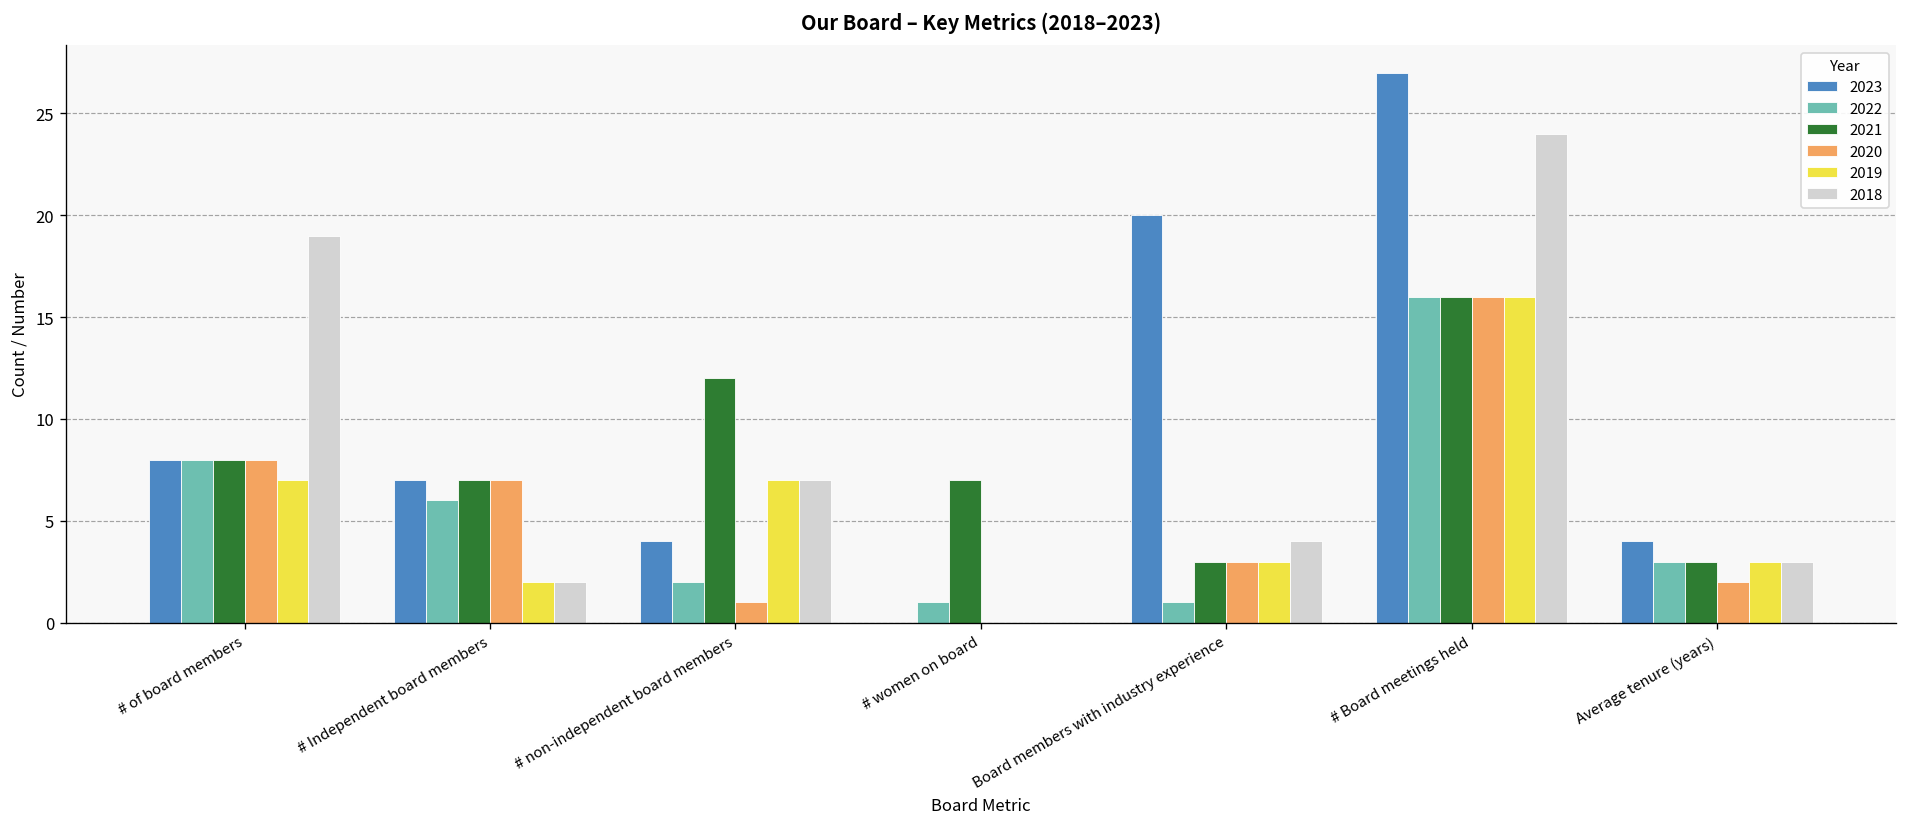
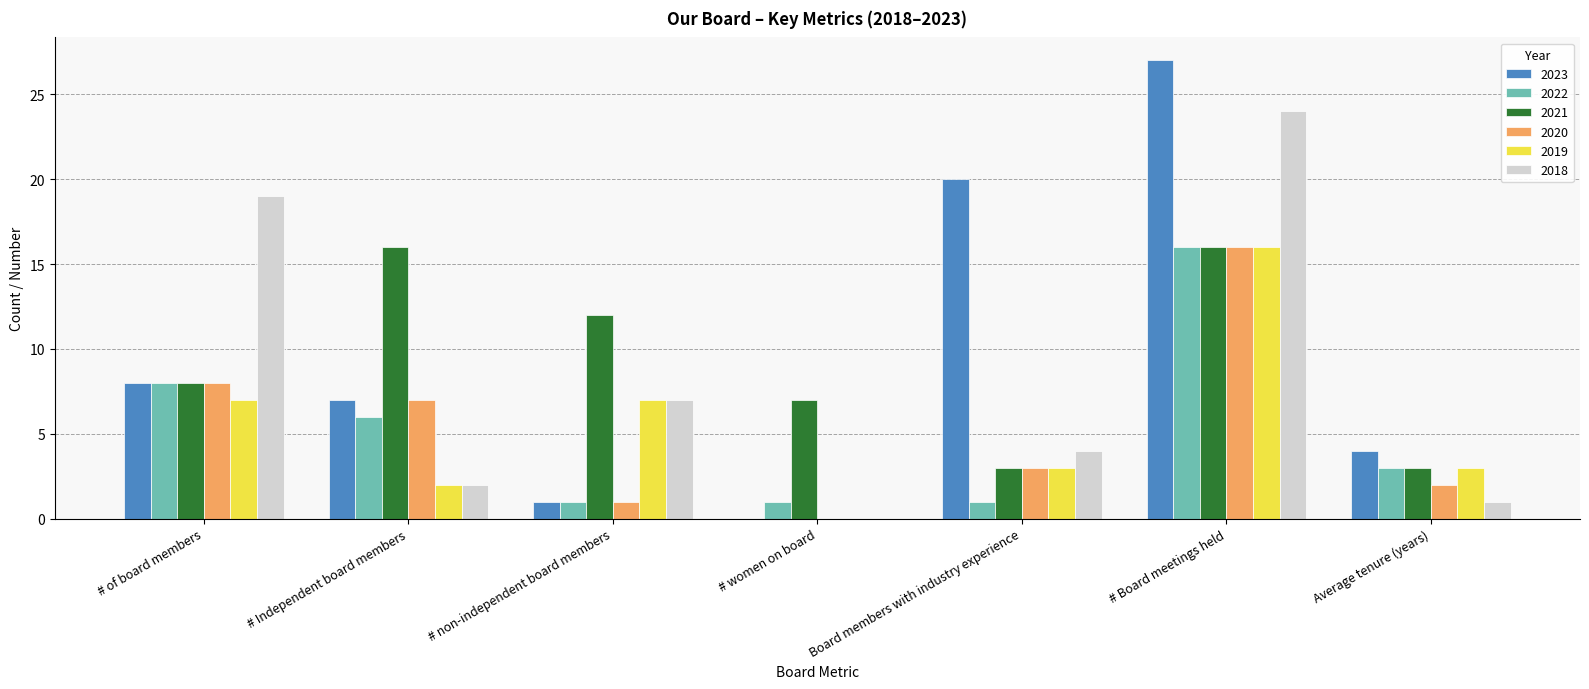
2021, # Independent board members: 7 -> 16
2023, # non-independent board members: 4 -> 1
2022, # non-independent board members: 2 -> 1
2018, Average tenure (years): 3 -> 1
